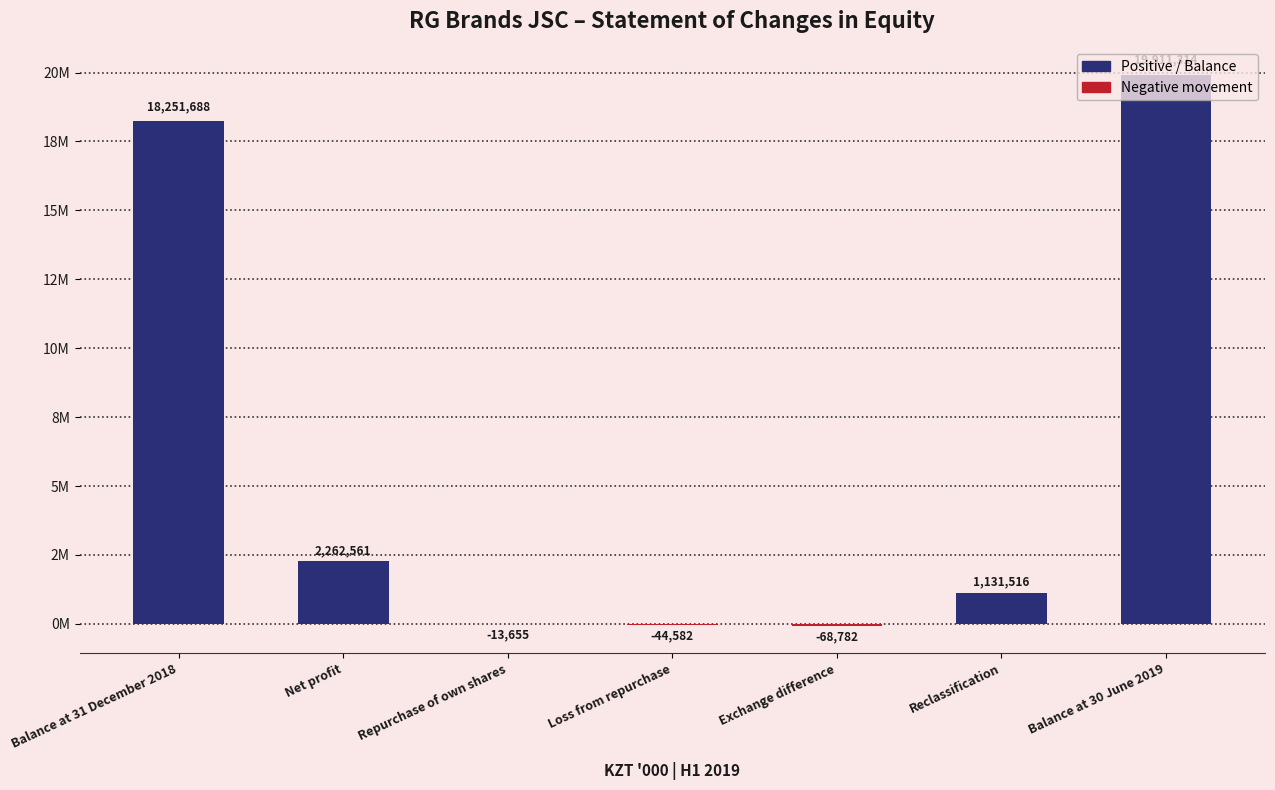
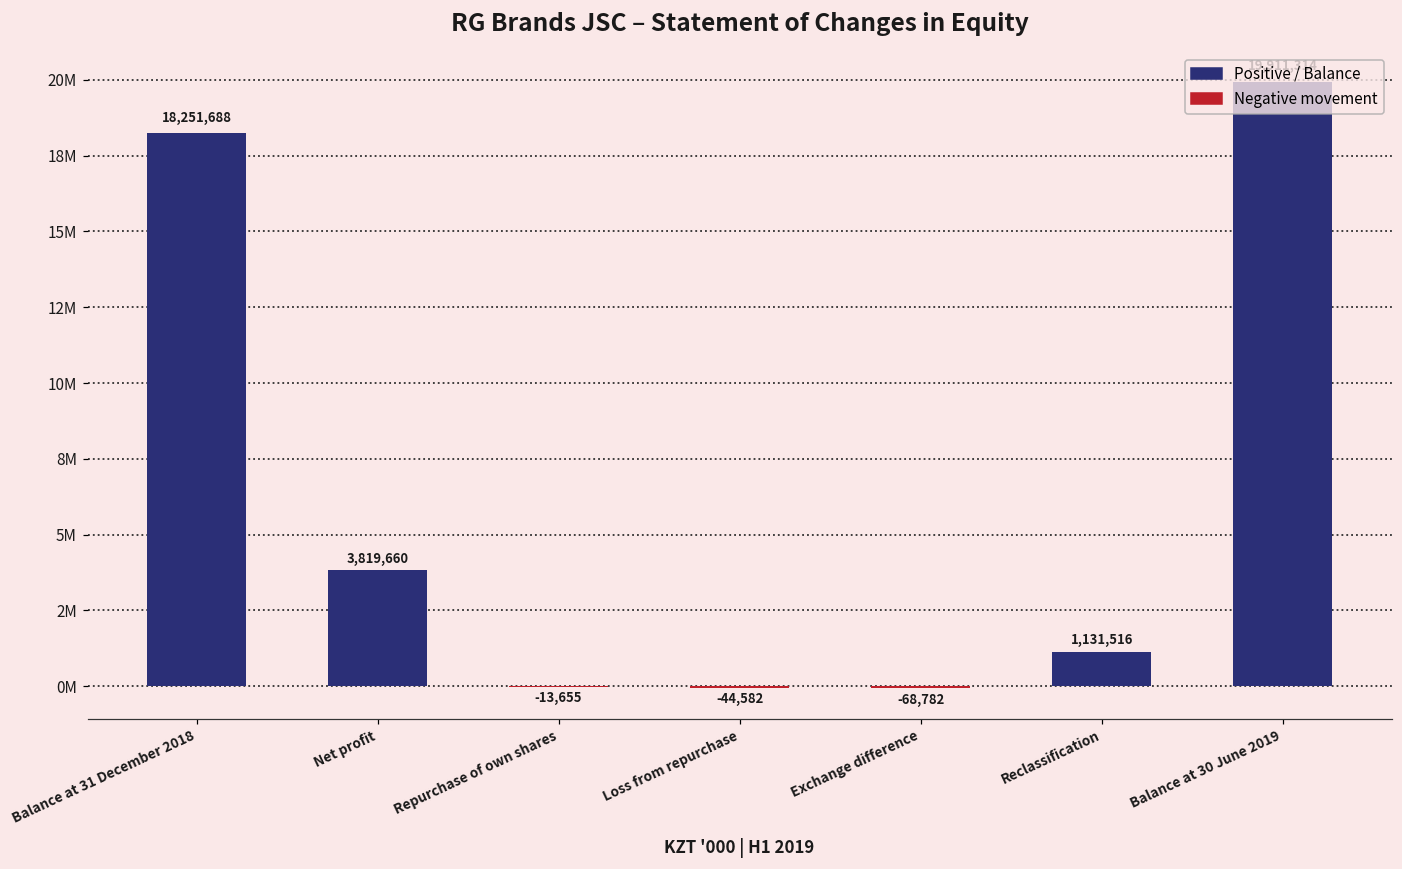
Net profit: 2,262,561 -> 3,819,660
